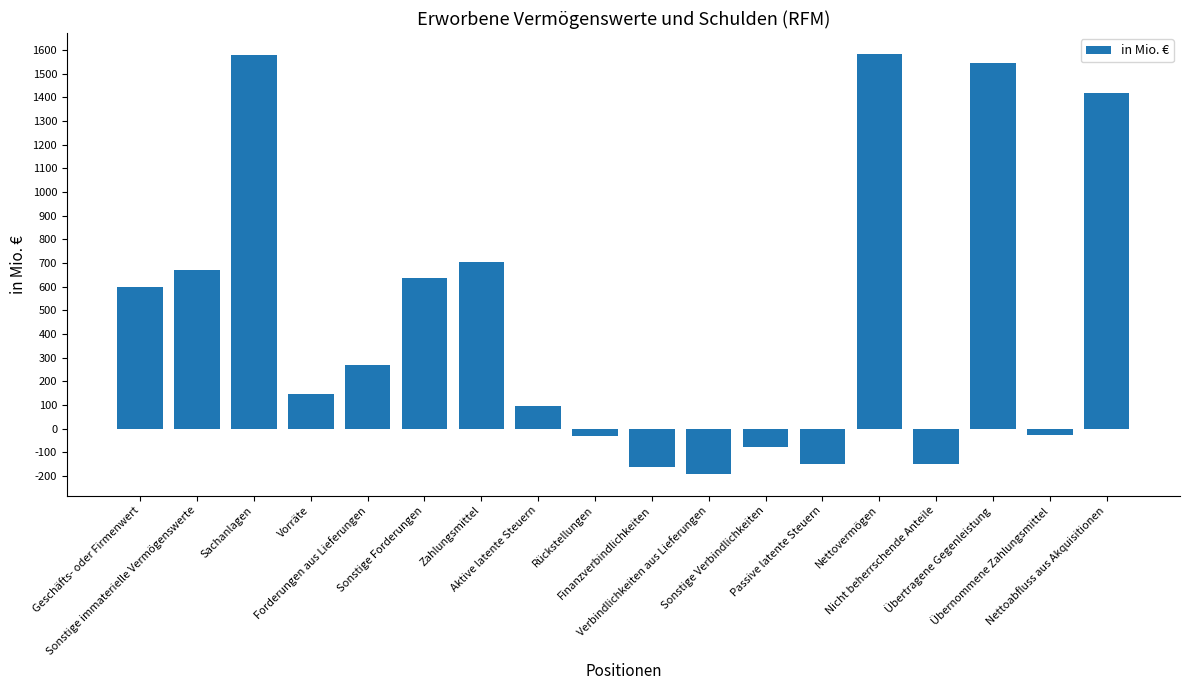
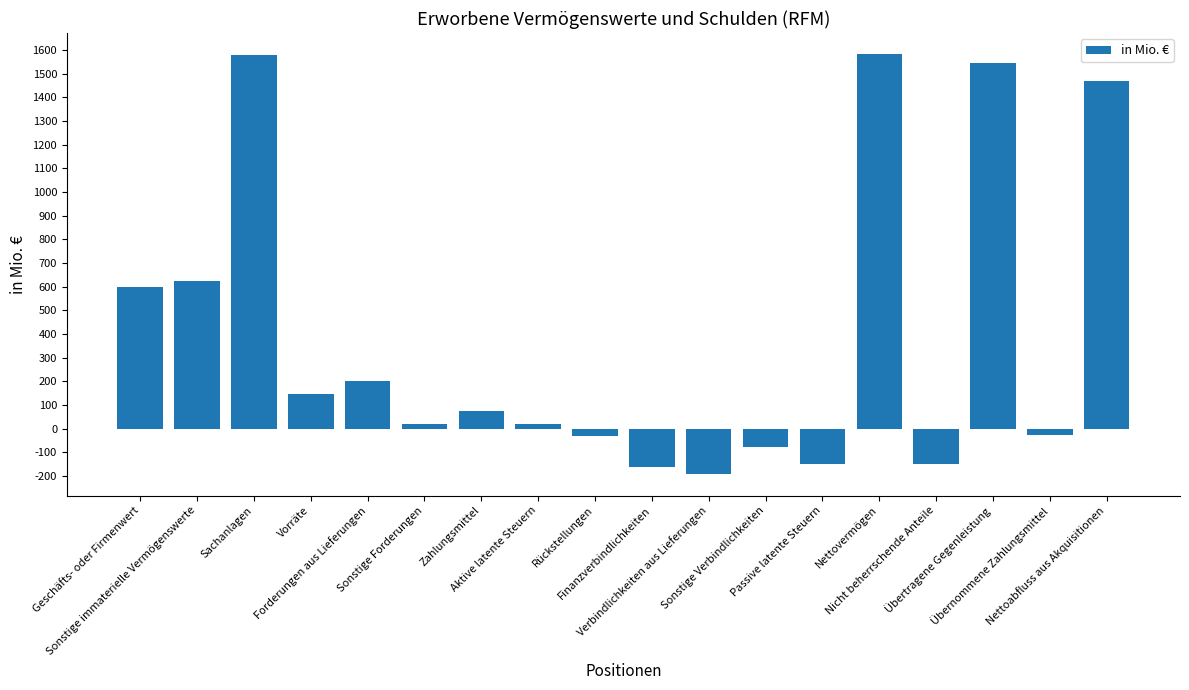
Sonstige immaterielle Vermögenswerte: 670 -> 620
Forderungen aus Lieferungen: 270 -> 200
Sonstige Forderungen: 640 -> 20
Zahlungsmittel: 710 -> 80
Aktive latente Steuern: 100 -> 20
Nettoabfluss aus Akquisitionen: 1420 -> 1470
